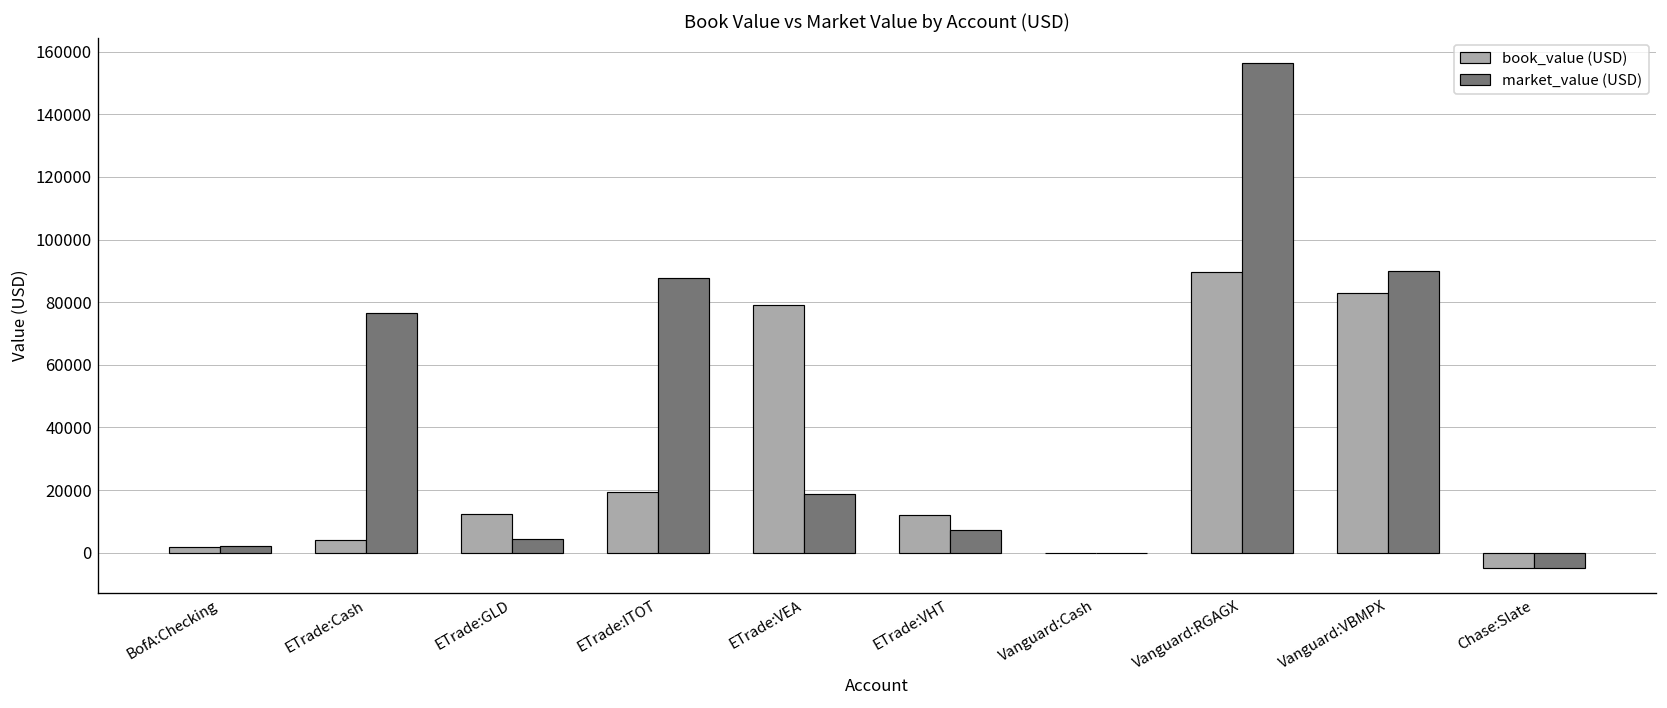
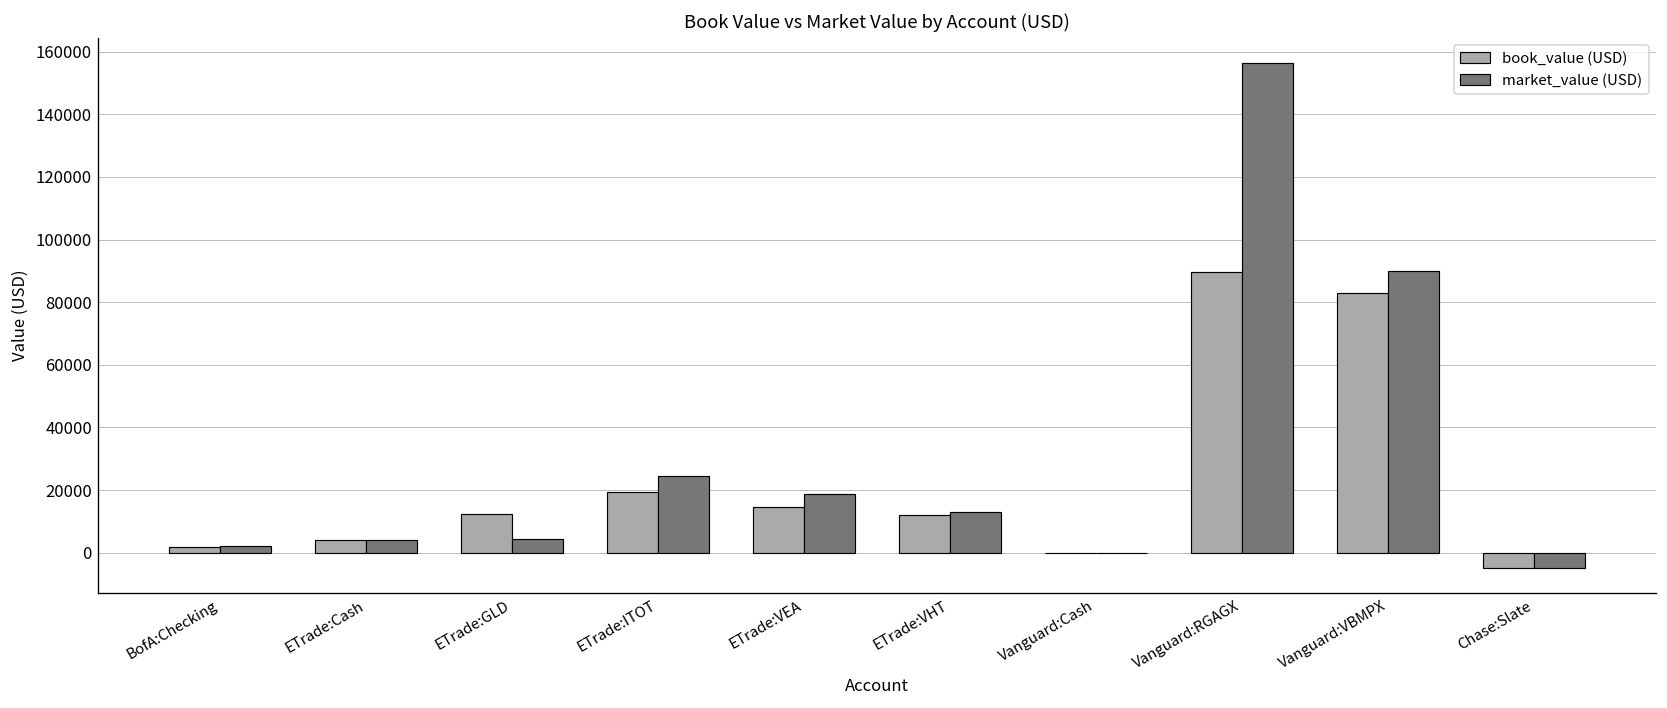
market_value (USD), ETrade:Cash: 76000 -> 4000
market_value (USD), ETrade:ITOT: 88000 -> 25000
book_value (USD), ETrade:VEA: 79000 -> 15000
market_value (USD), ETrade:VHT: 7000 -> 13000
